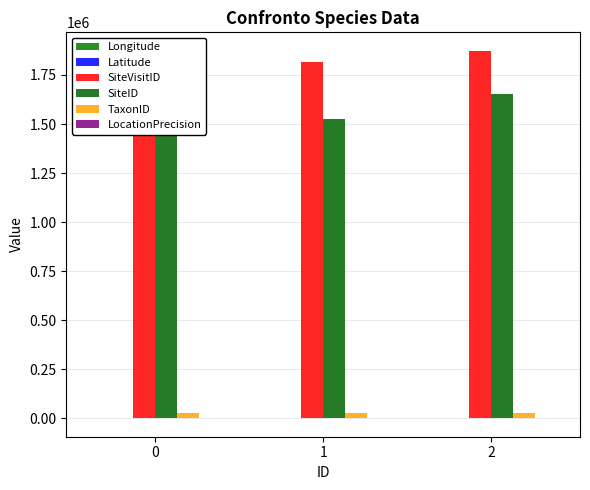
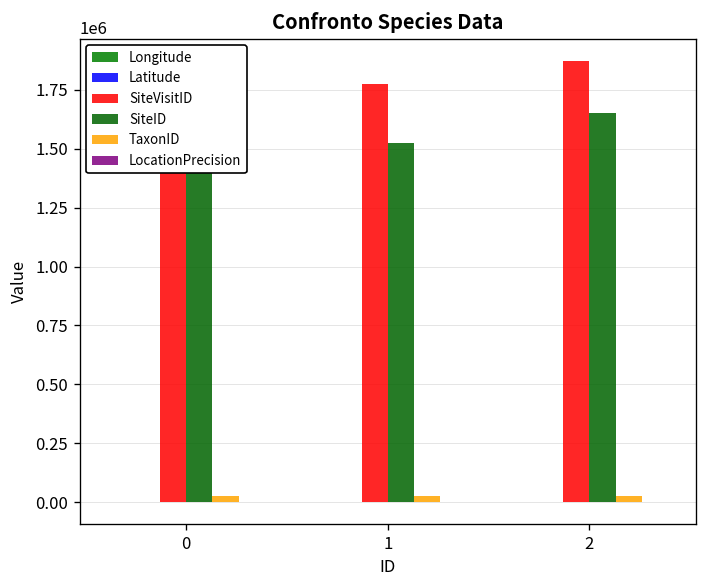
SiteVisitID, 1: 1820000 -> 1770000
